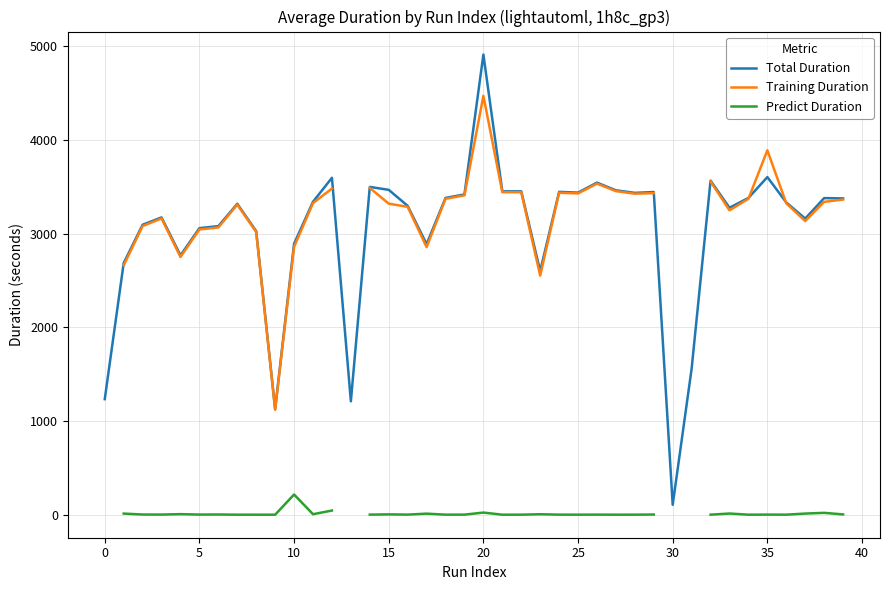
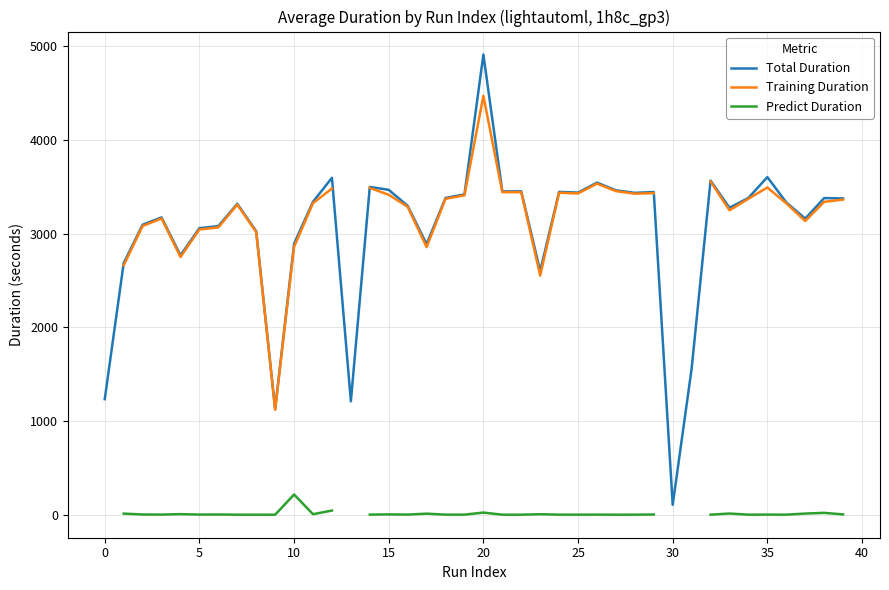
Training Duration, 15: 3300 -> 3400
Training Duration, 35: 3900 -> 3500
